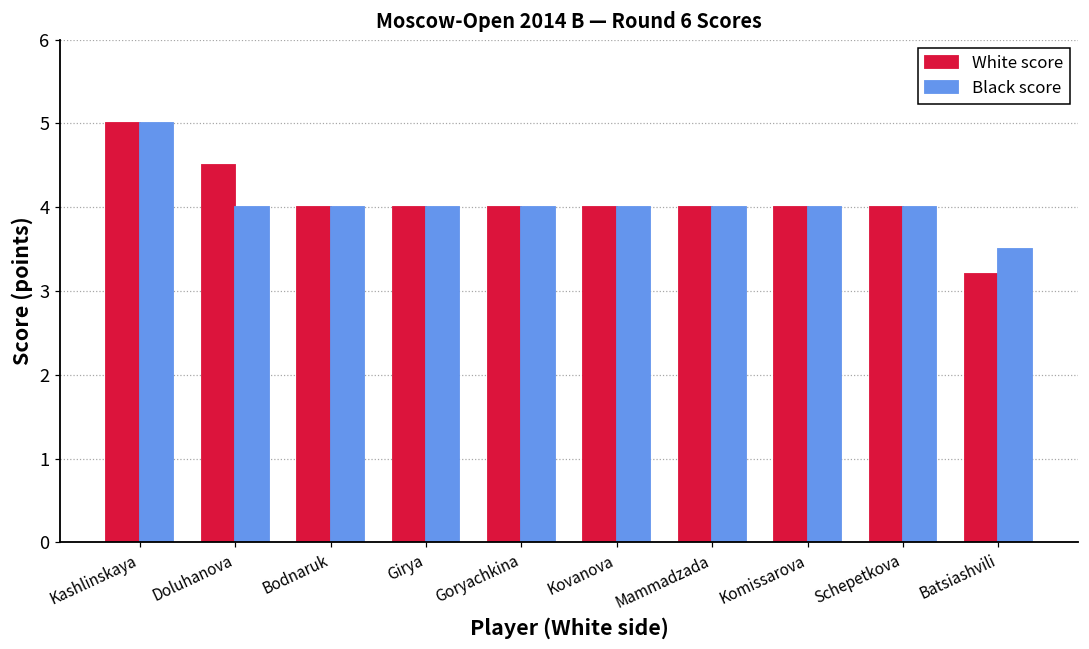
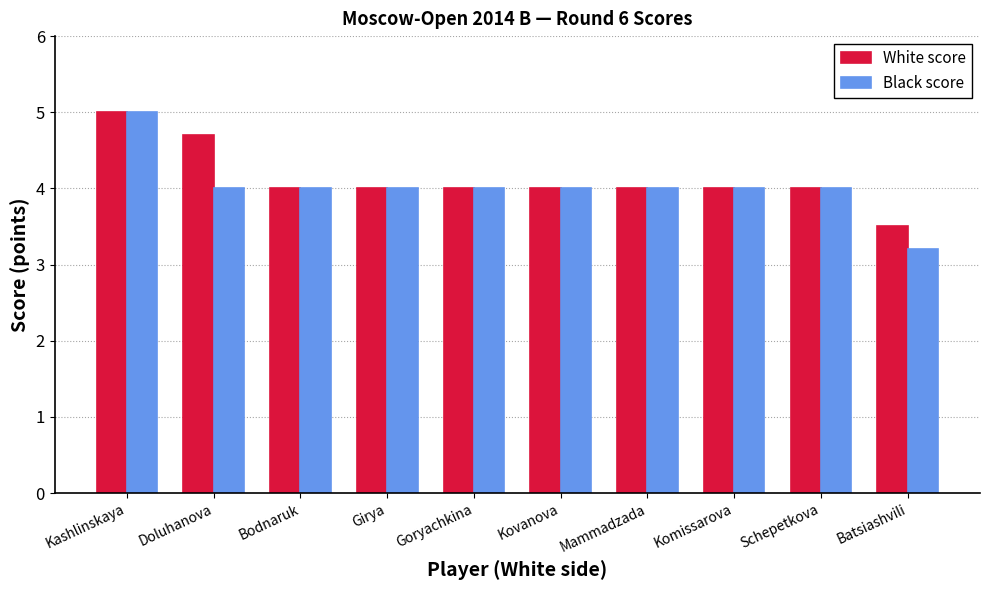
White score, Doluhanova: 4.5 -> 4.7
White score, Batsiashvili: 3.2 -> 3.5
Black score, Batsiashvili: 3.5 -> 3.2
